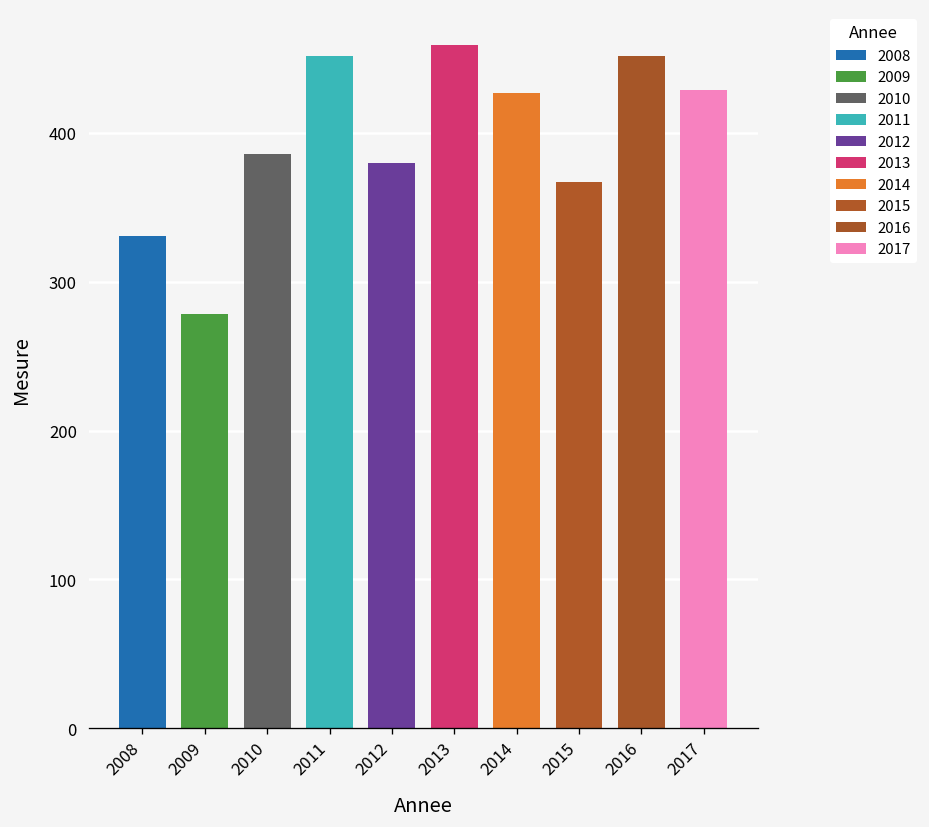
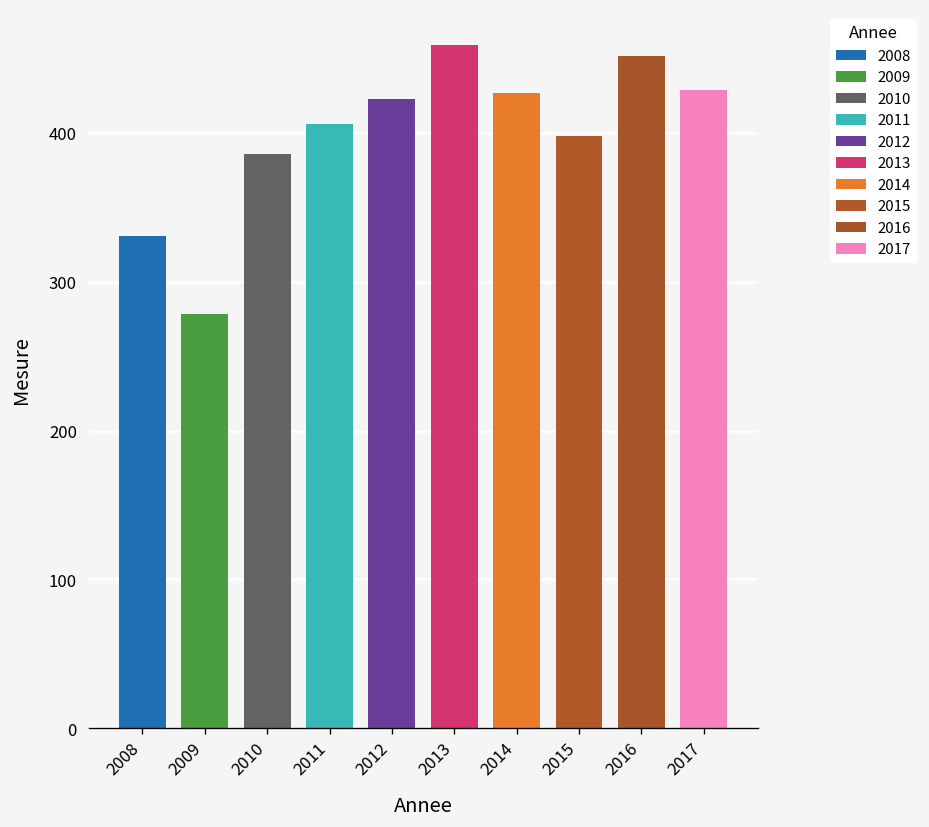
2011: 452 -> 406
2012: 380 -> 423
2015: 367 -> 398
